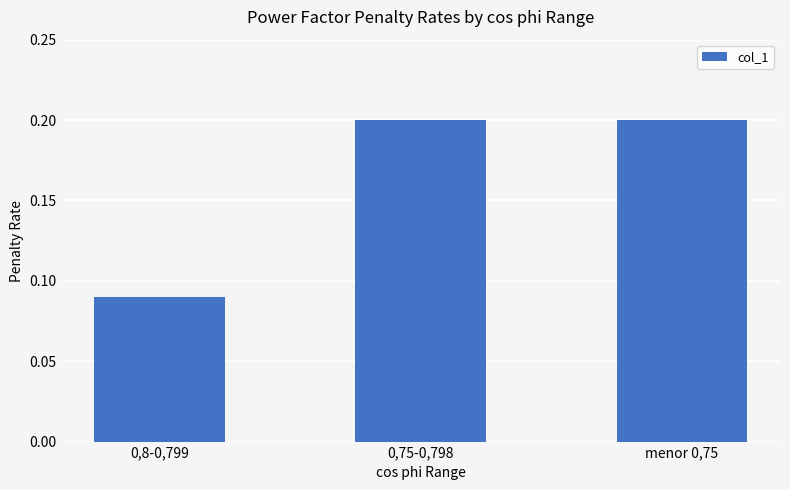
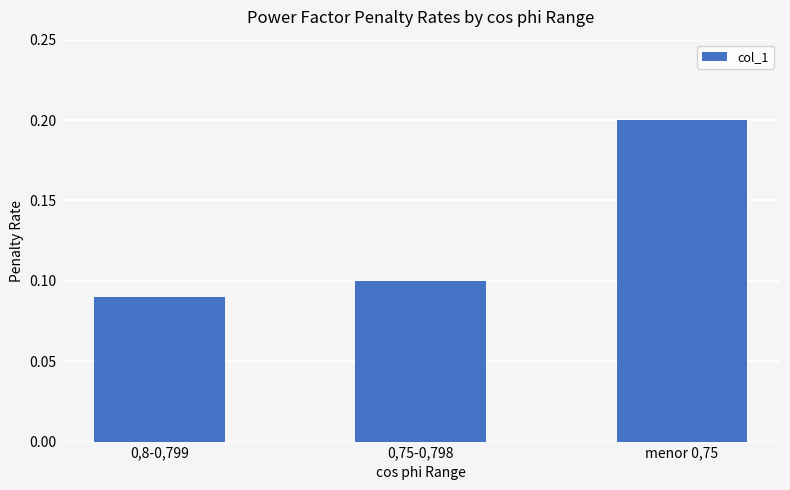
0,75-0,798: 0.2 -> 0.1
